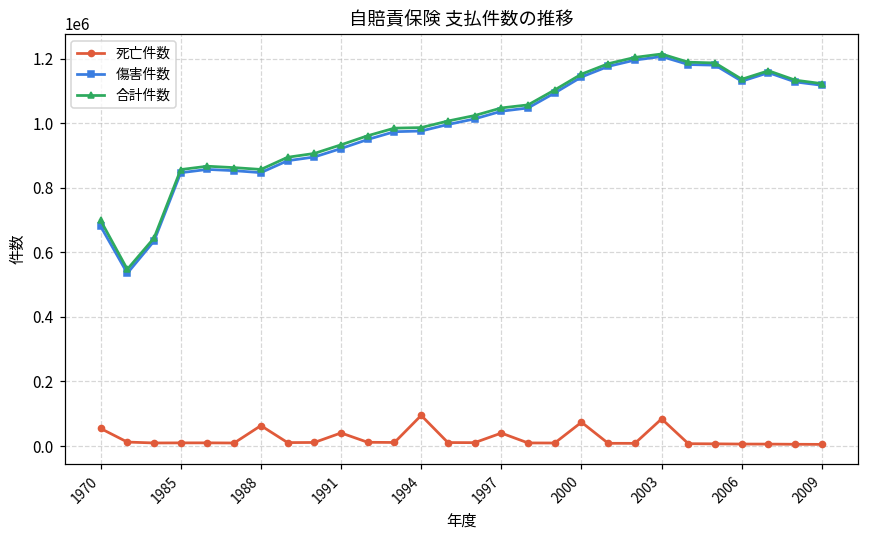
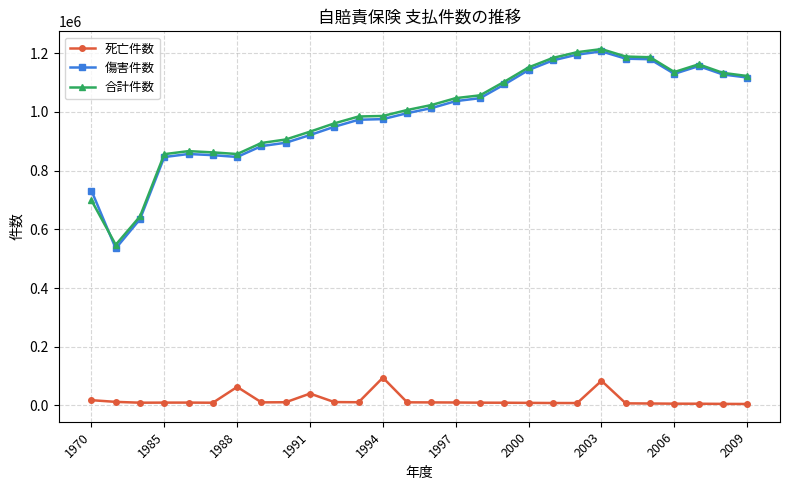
死亡件数, 1970: 50000 -> 20000
傷害件数, 1970: 680000 -> 730000
死亡件数, 1997: 40000 -> 10000
死亡件数, 2000: 70000 -> 10000
